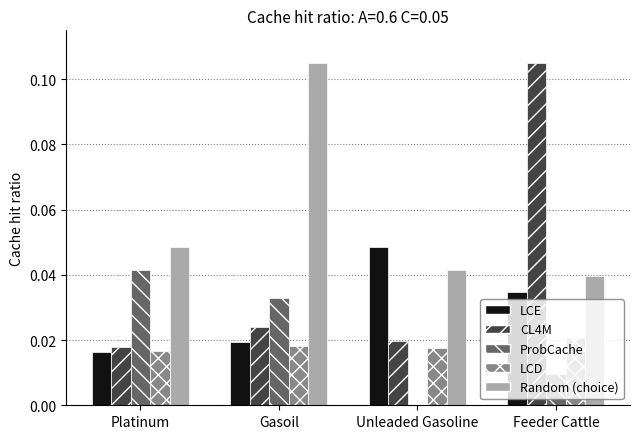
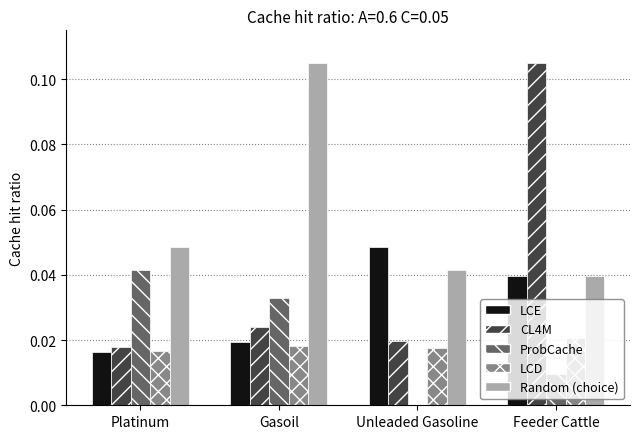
LCE, Feeder Cattle: 0.035 -> 0.040
